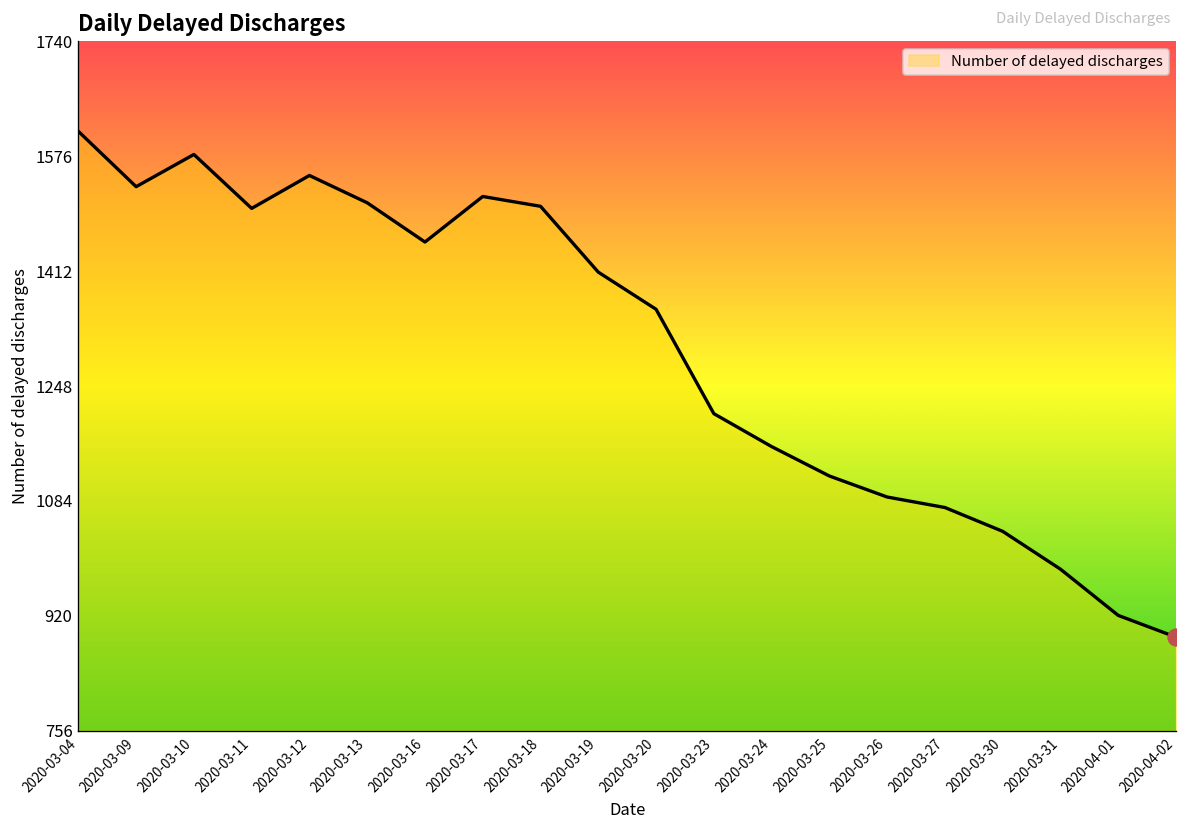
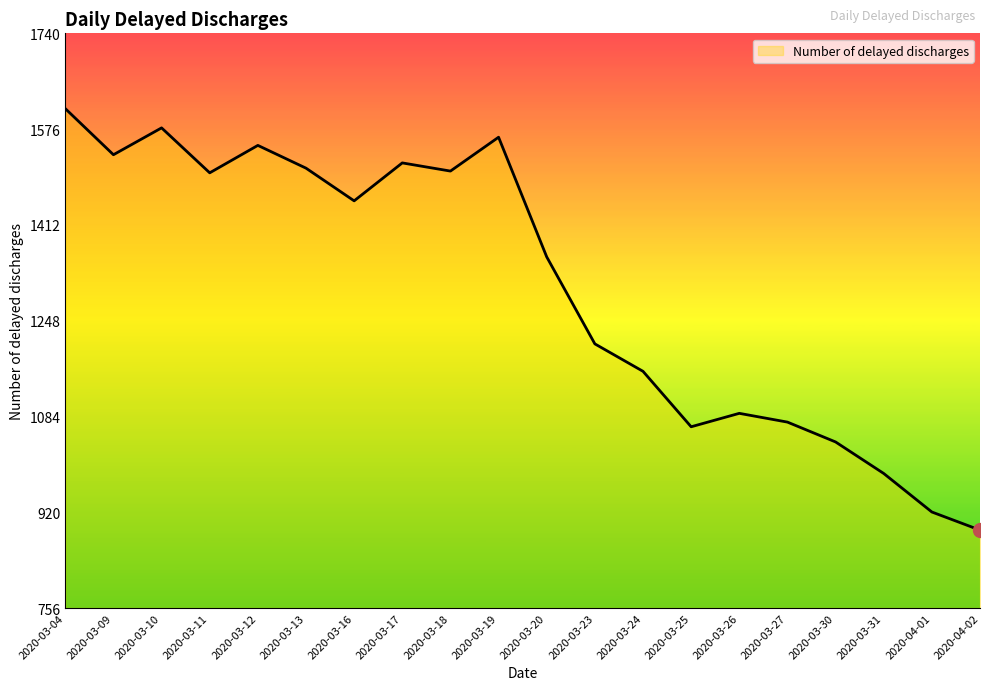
Number of delayed discharges, 2020-03-19: 1410 -> 1560
Number of delayed discharges, 2020-03-25: 1120 -> 1070
